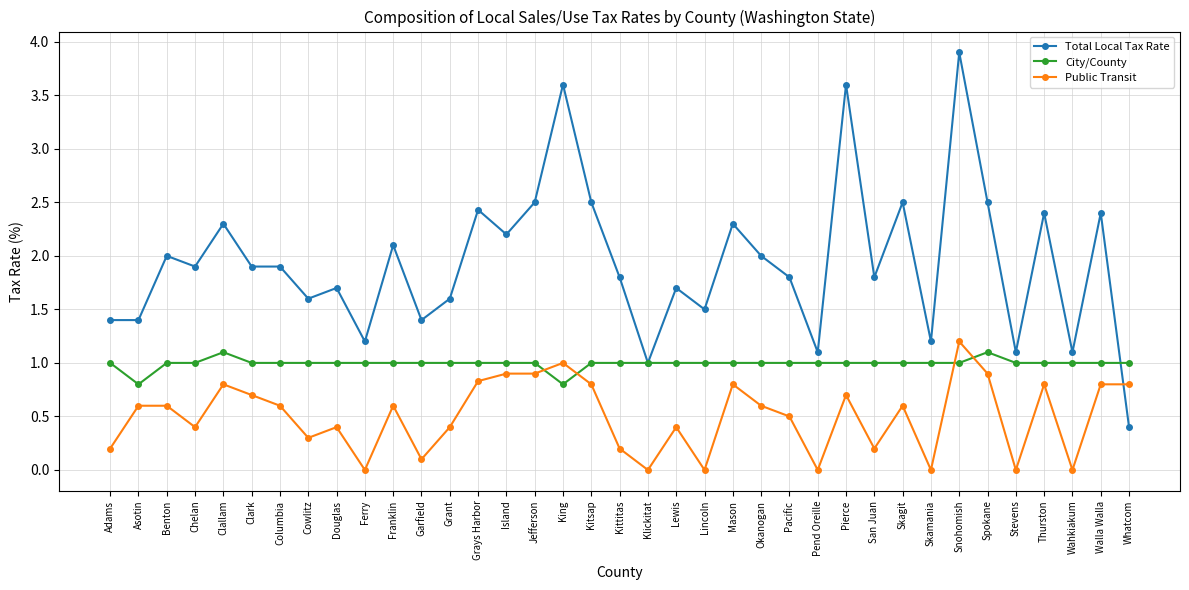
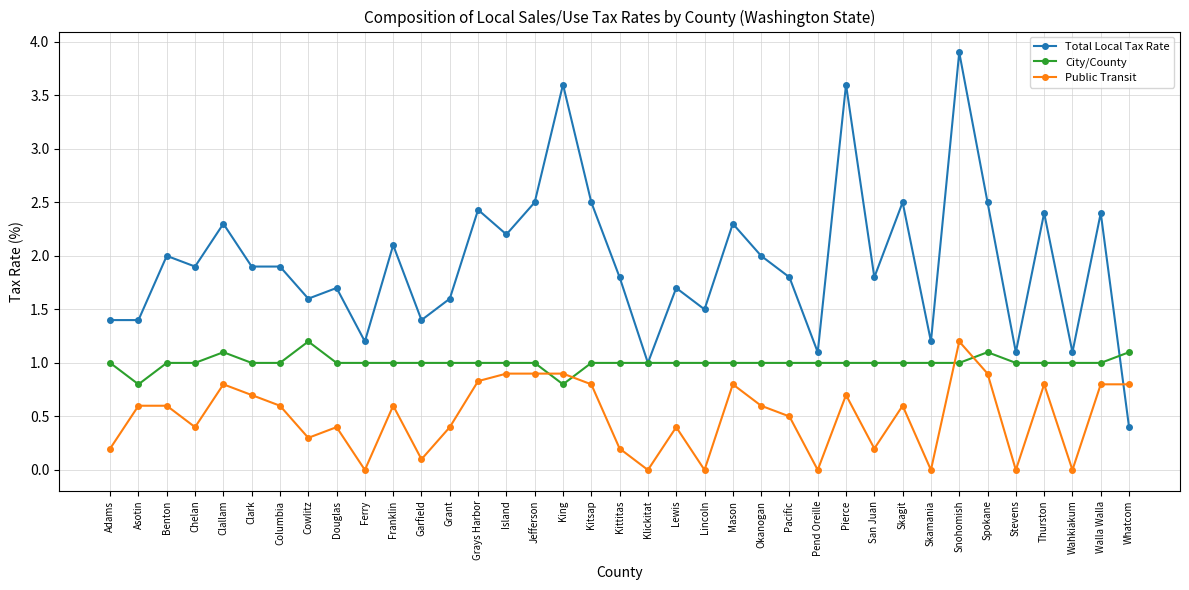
City/County, Cowlitz: 1.0 -> 1.2
Public Transit, King: 1.0 -> 0.9
City/County, Whatcom: 1.0 -> 1.1
